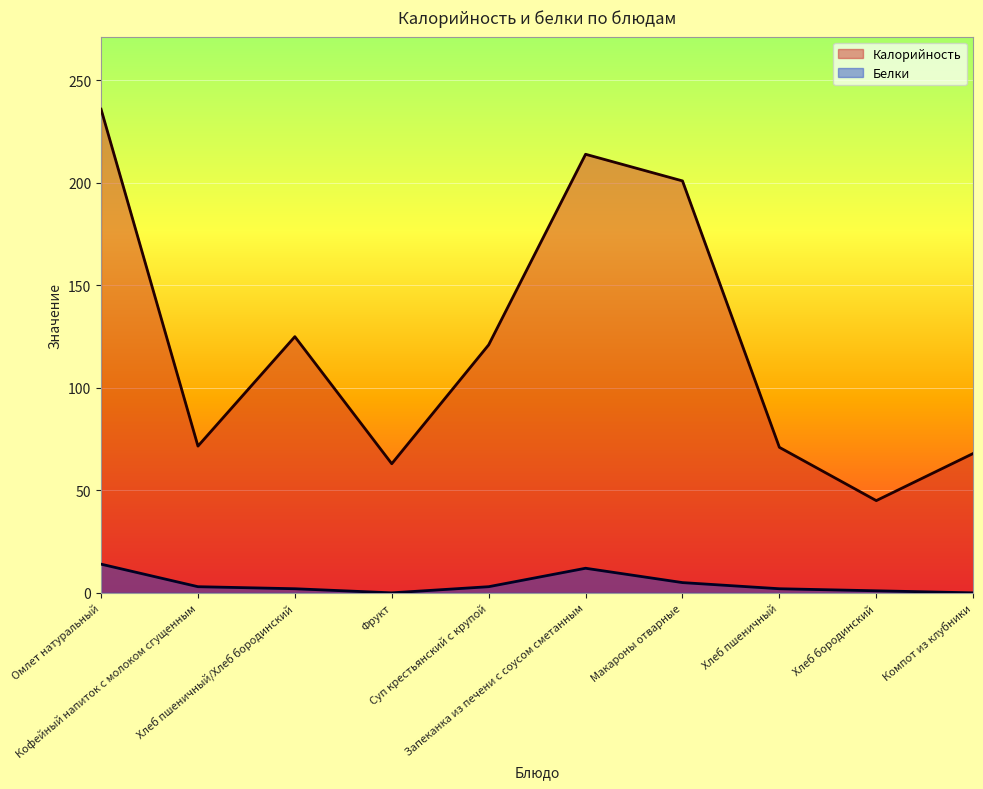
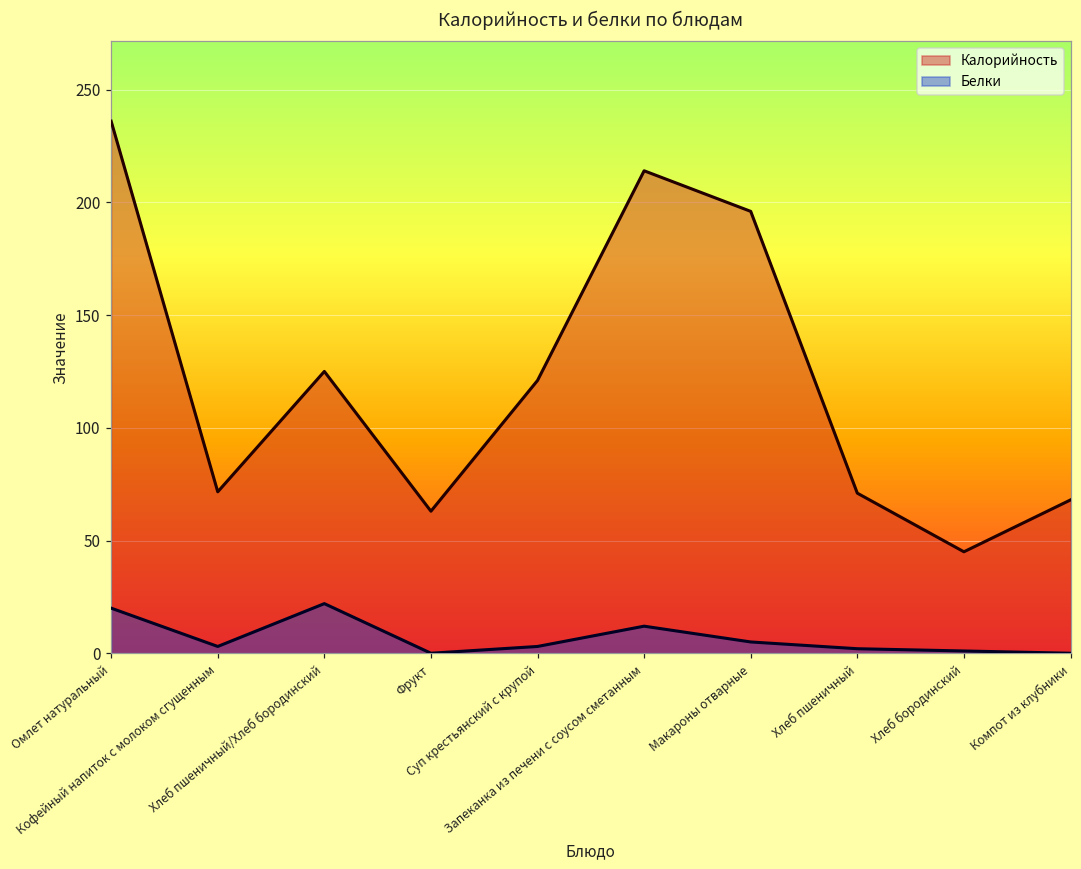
Белки, Омлет натуральный: 14 -> 20
Белки, Хлеб пшеничный/Хлеб бородинский: 2 -> 22
Калорийность, Макароны отварные: 201 -> 196
